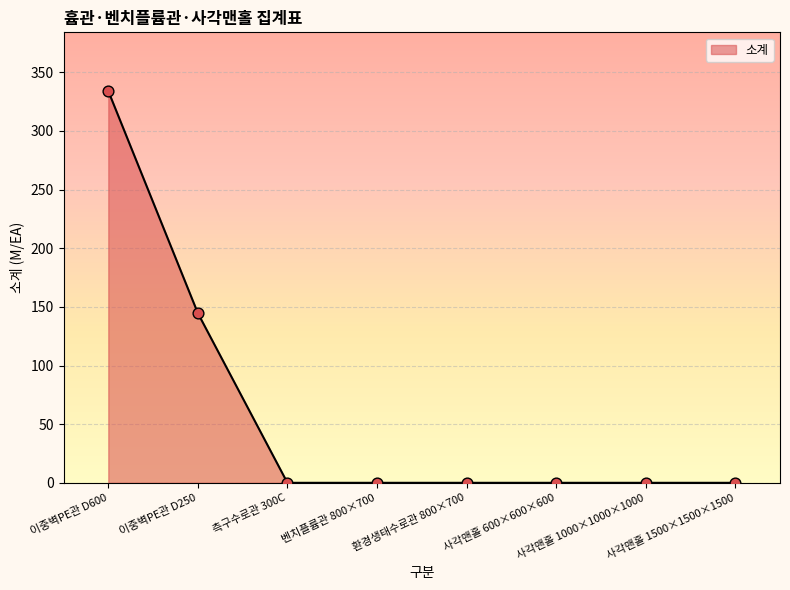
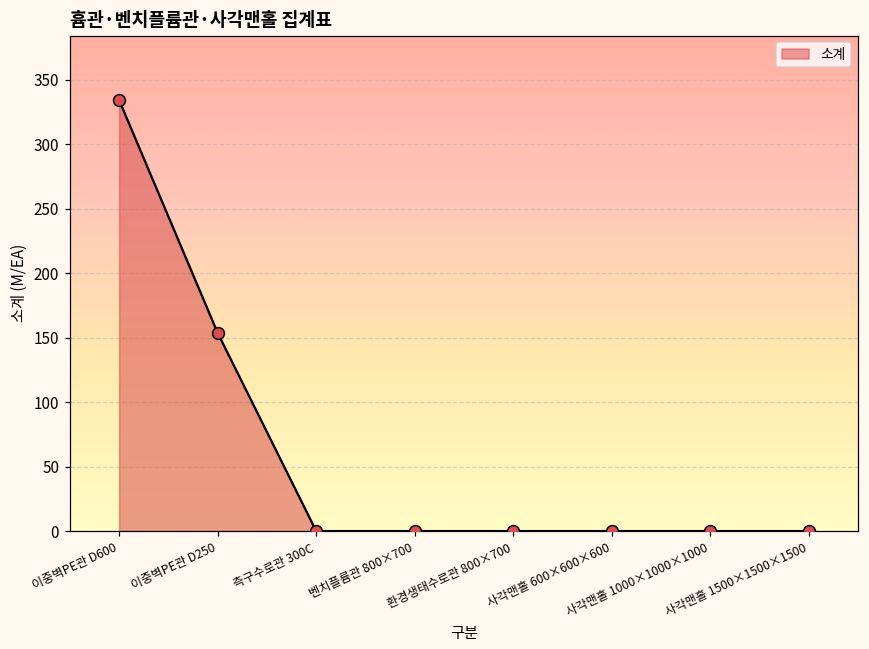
이중벽PE관 D250: 145 -> 154
